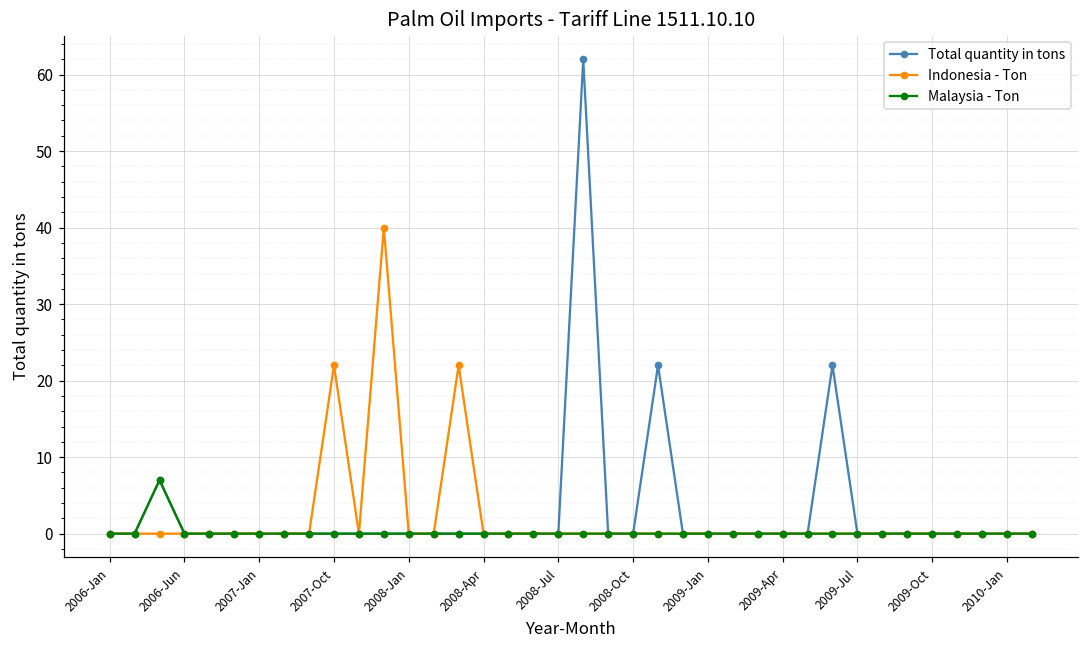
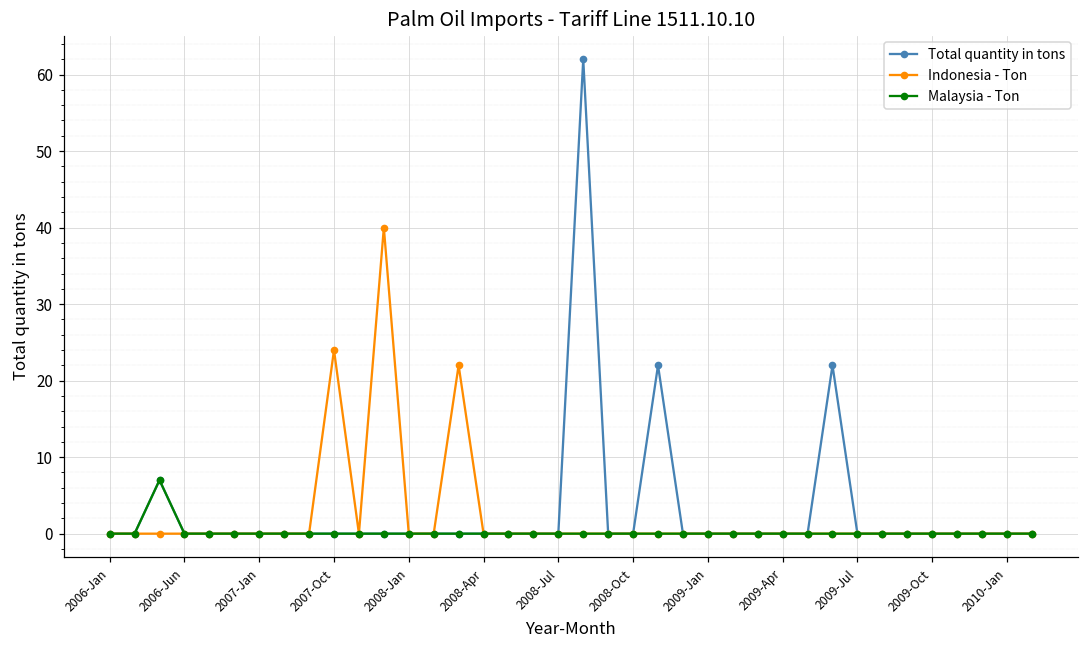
Indonesia - Ton, 2007-Oct: 22 -> 24
